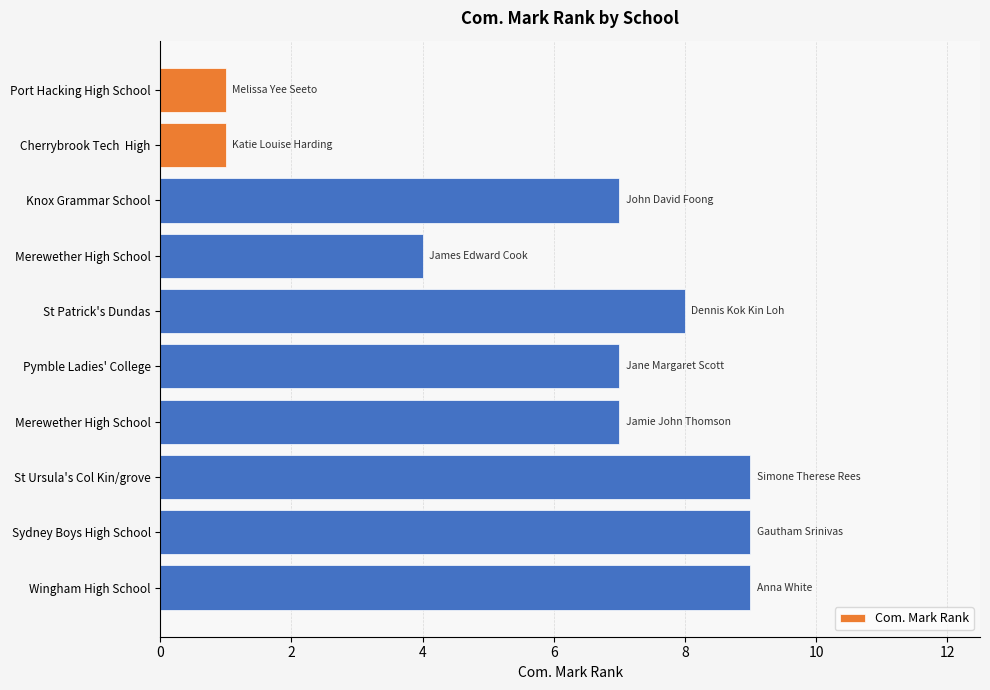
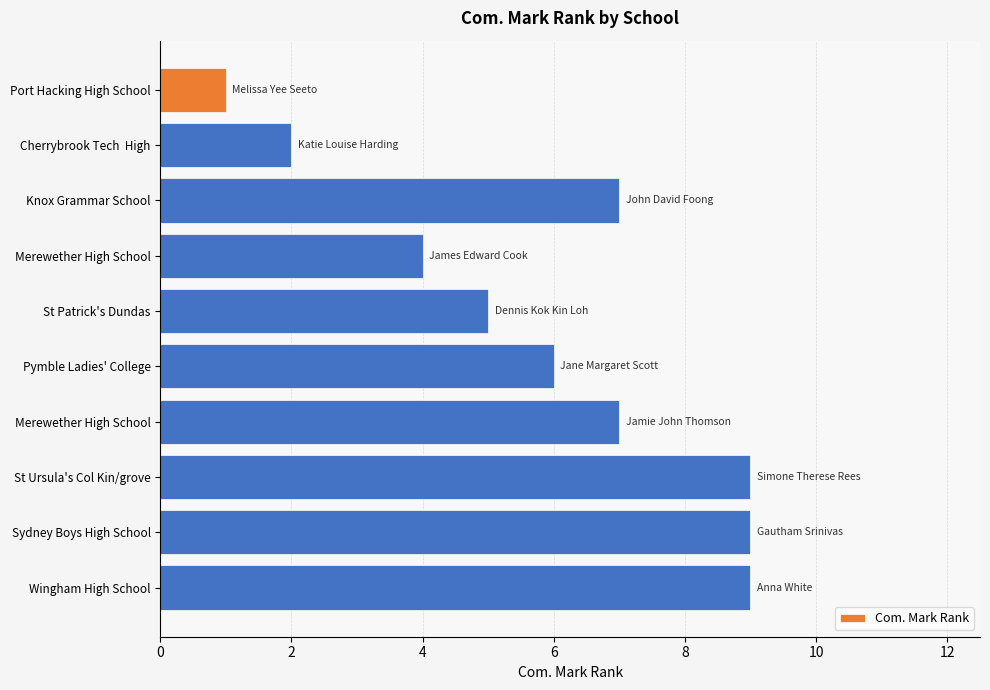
Cherrybrook Tech High: 1 -> 2
St Patrick's Dundas: 8 -> 5
Pymble Ladies' College: 7 -> 6
